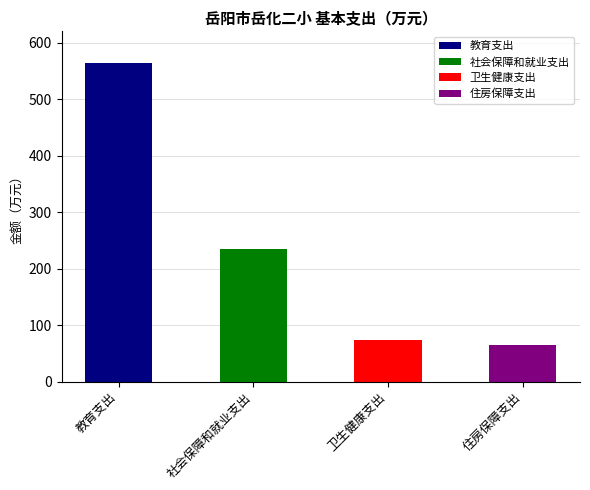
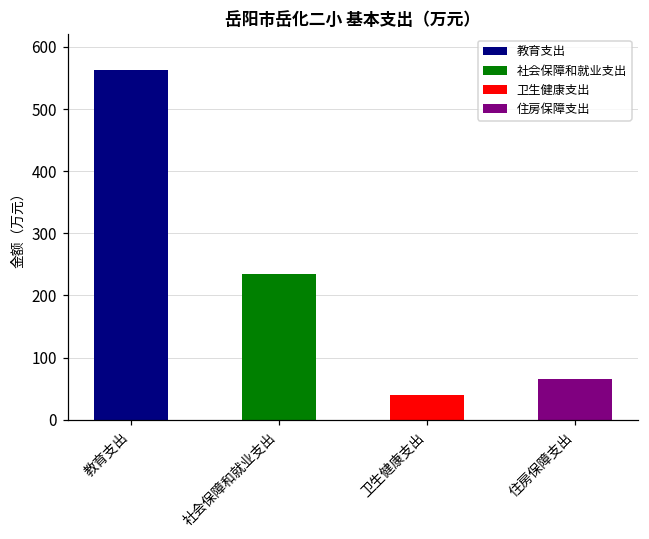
卫生健康支出: 70 -> 40
